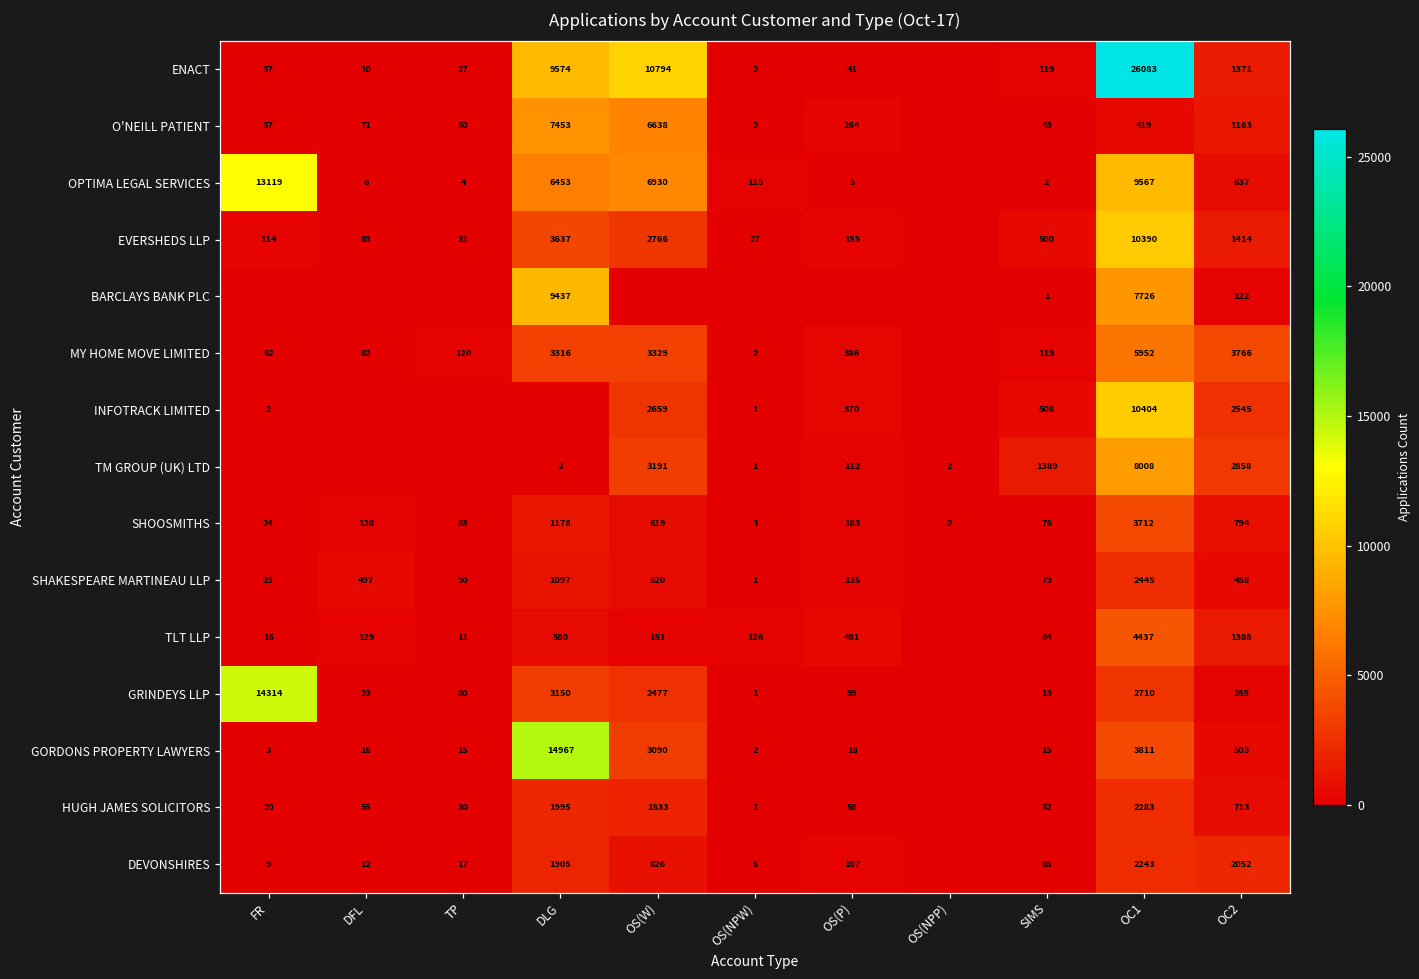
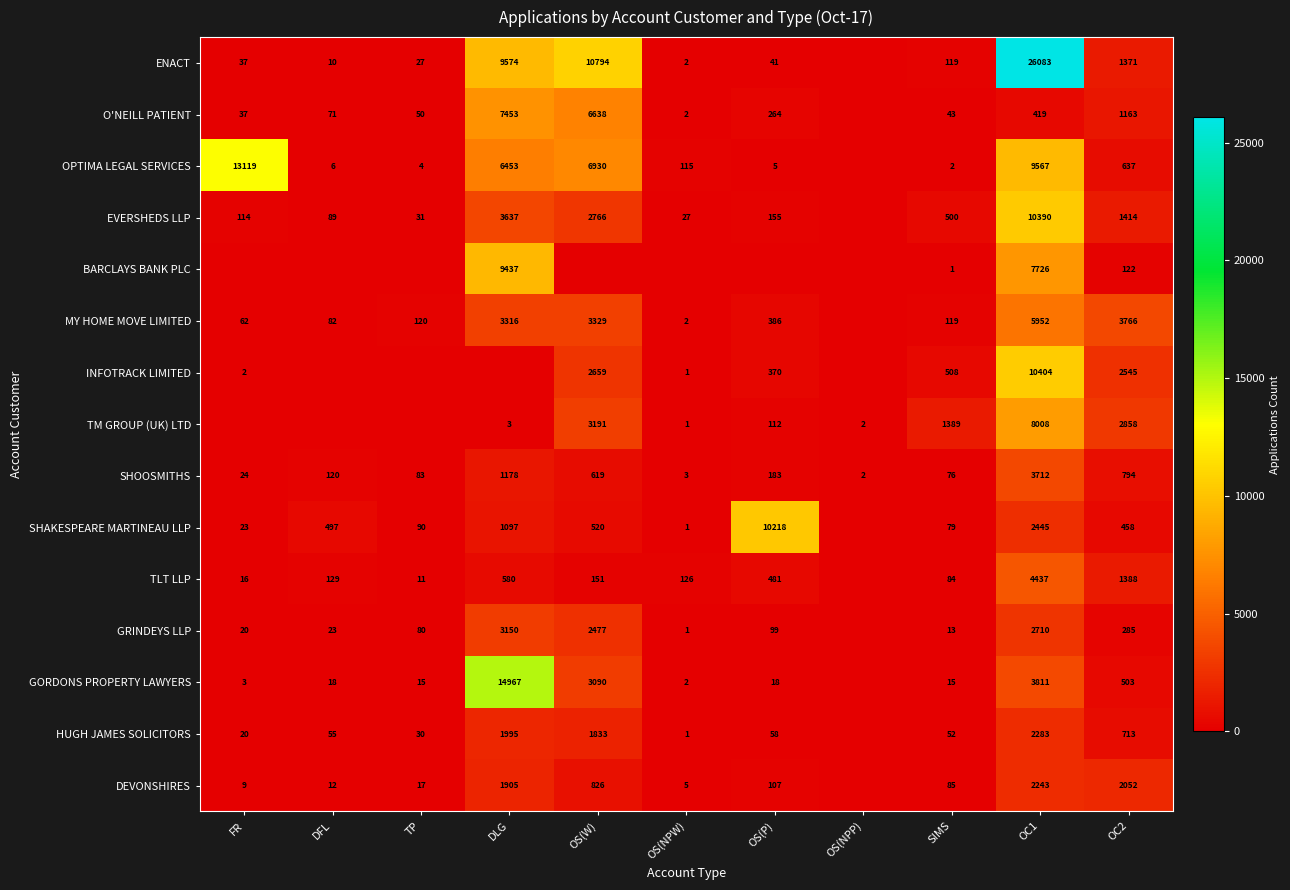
SHAKESPEARE MARTINEAU LLP, OS(P): 135 -> 10218
GRINDEYS LLP, FR: 14314 -> 20
